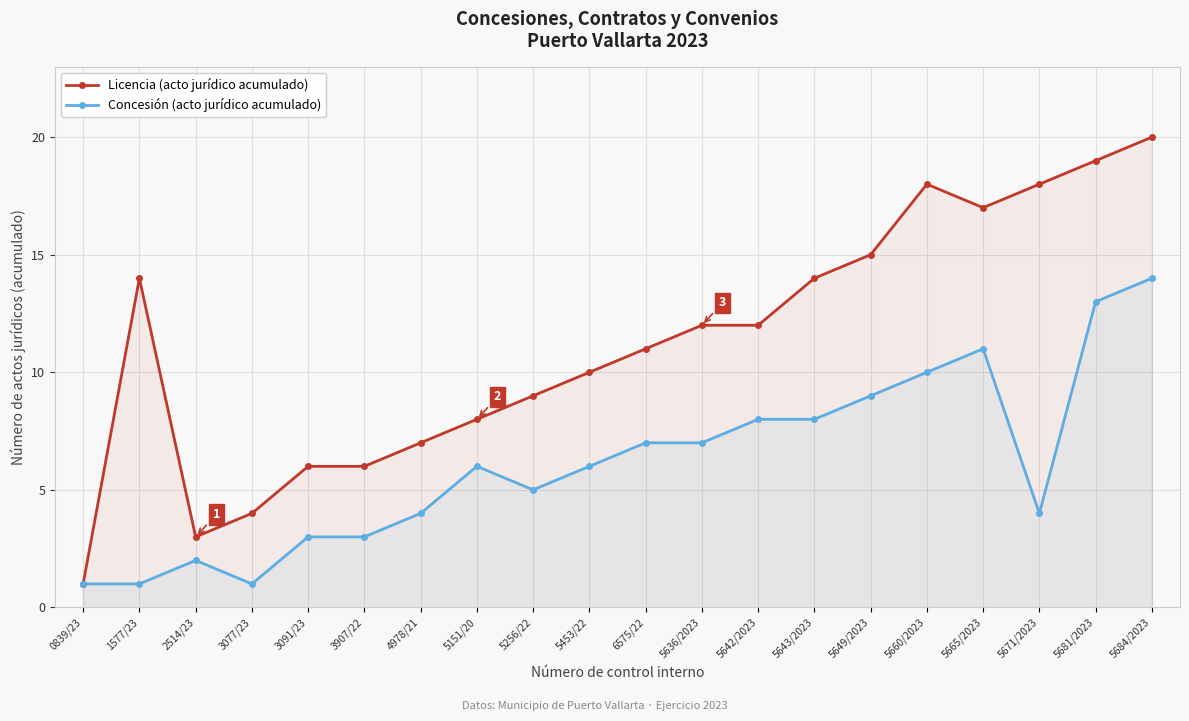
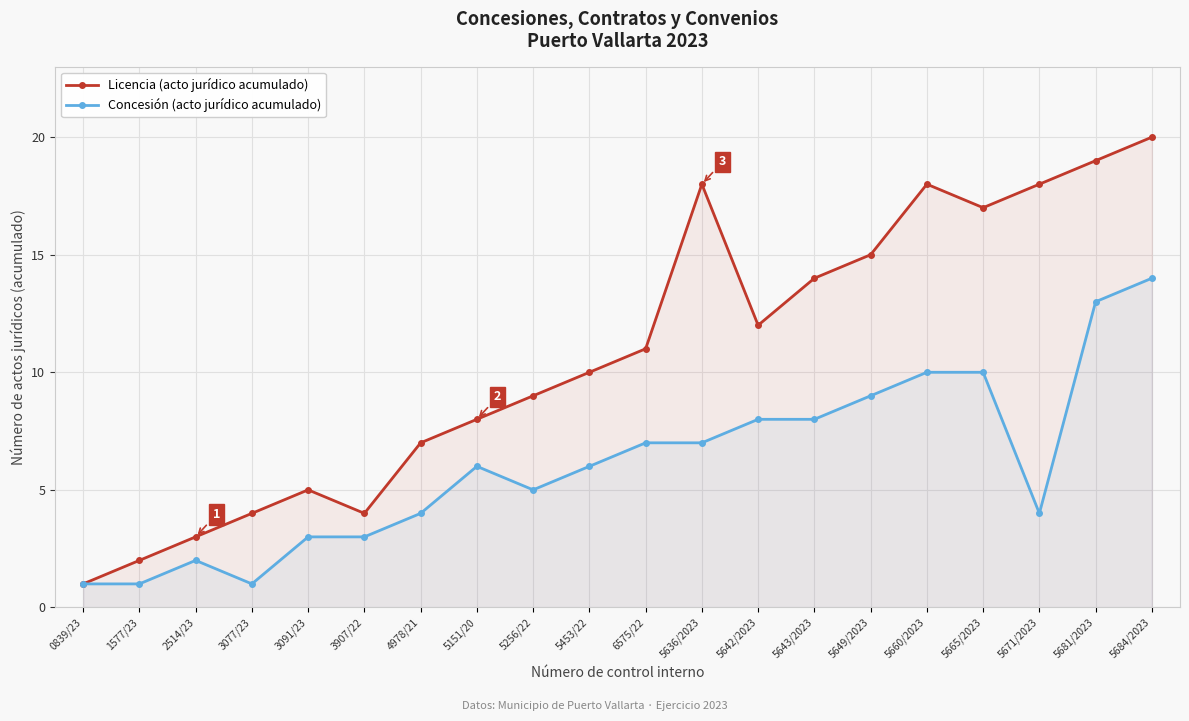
Licencia (acto jurídico acumulado), 1577/23: 14 -> 2
Licencia (acto jurídico acumulado), 3091/23: 6 -> 5
Licencia (acto jurídico acumulado), 3907/22: 6 -> 4
Licencia (acto jurídico acumulado), 5636/2023: 12 -> 18
Concesión (acto jurídico acumulado), 5665/2023: 11 -> 10
